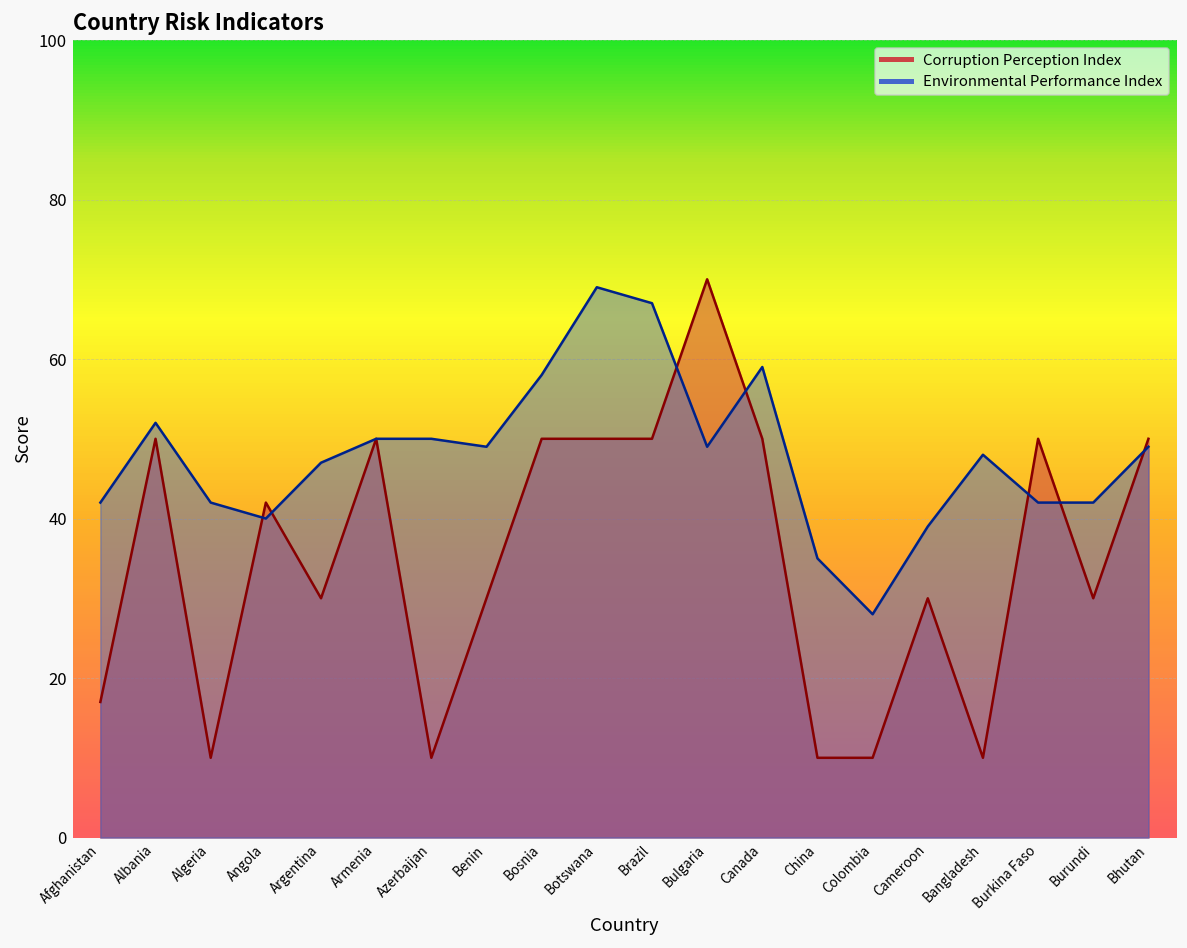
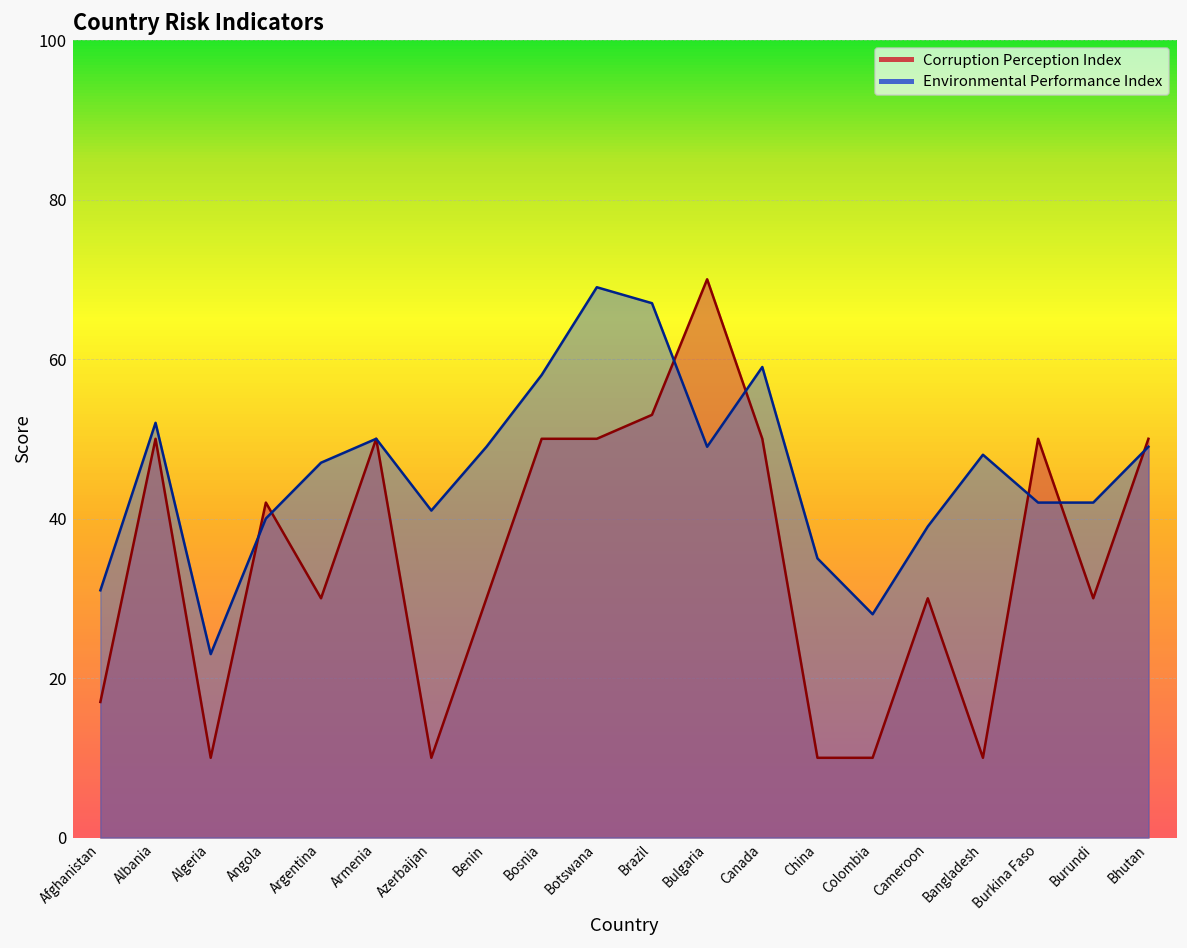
Environmental Performance Index, Afghanistan: 42 -> 31
Environmental Performance Index, Algeria: 42 -> 23
Environmental Performance Index, Azerbaijan: 50 -> 41
Corruption Perception Index, Brazil: 50 -> 53
